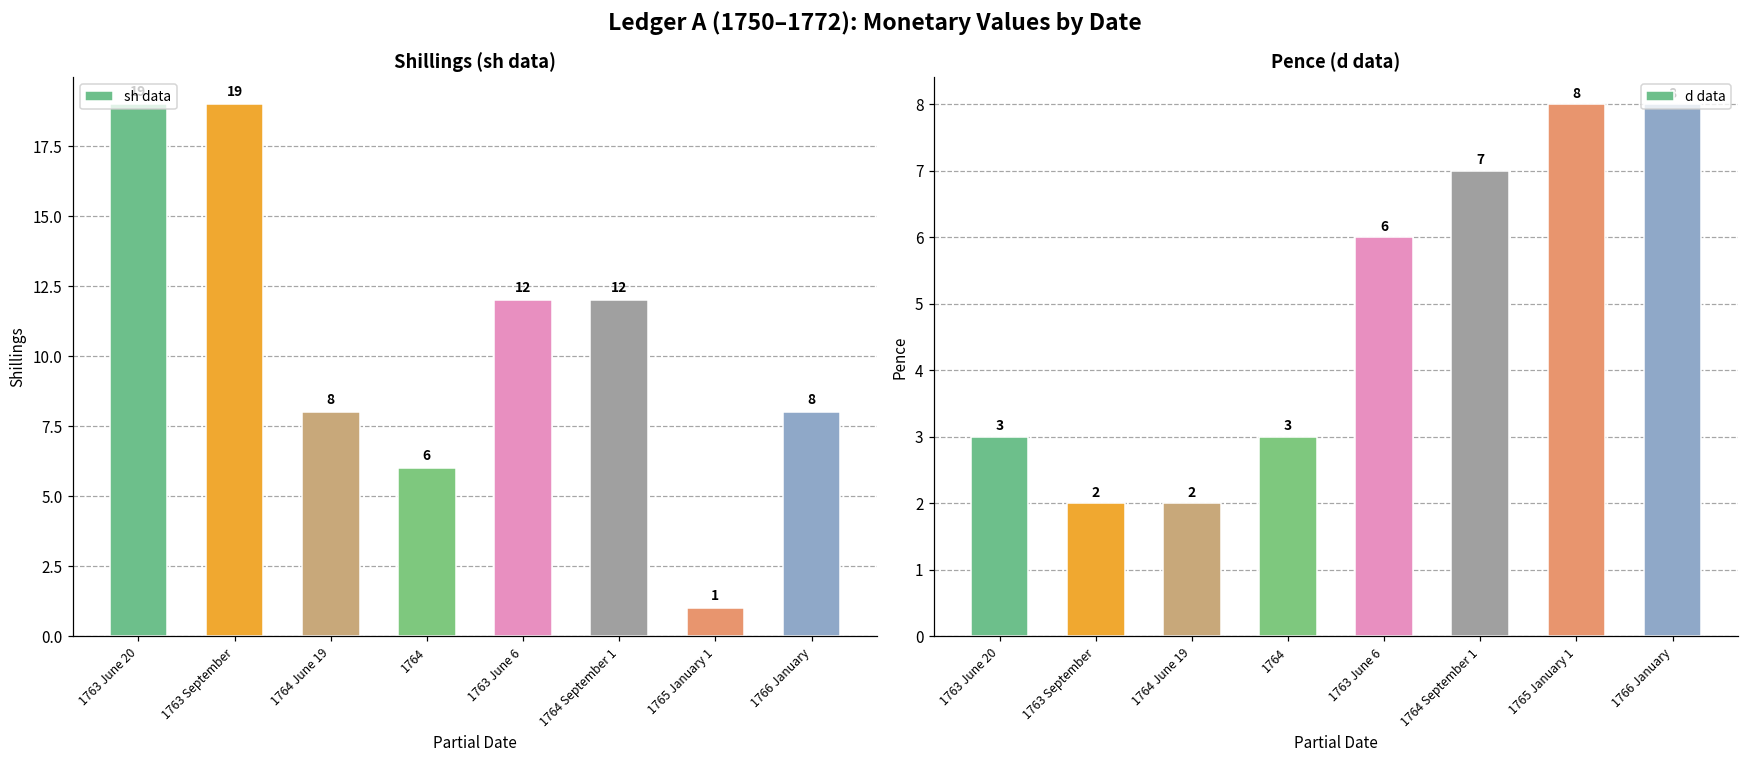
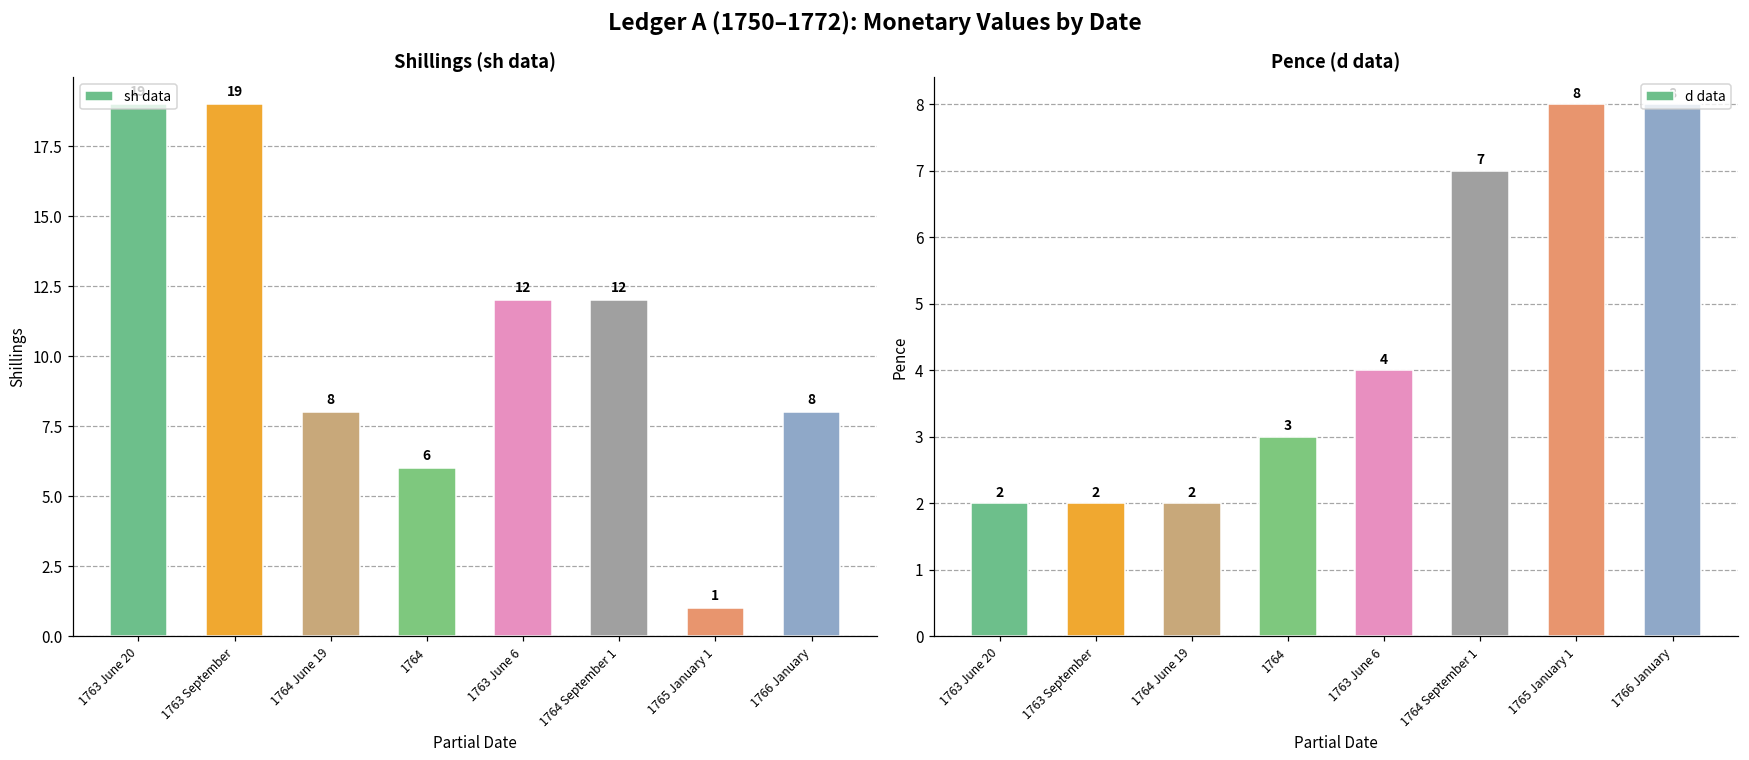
Pence (d data), 1763 June 20: 3 -> 2
Pence (d data), 1763 June 6: 6 -> 4
